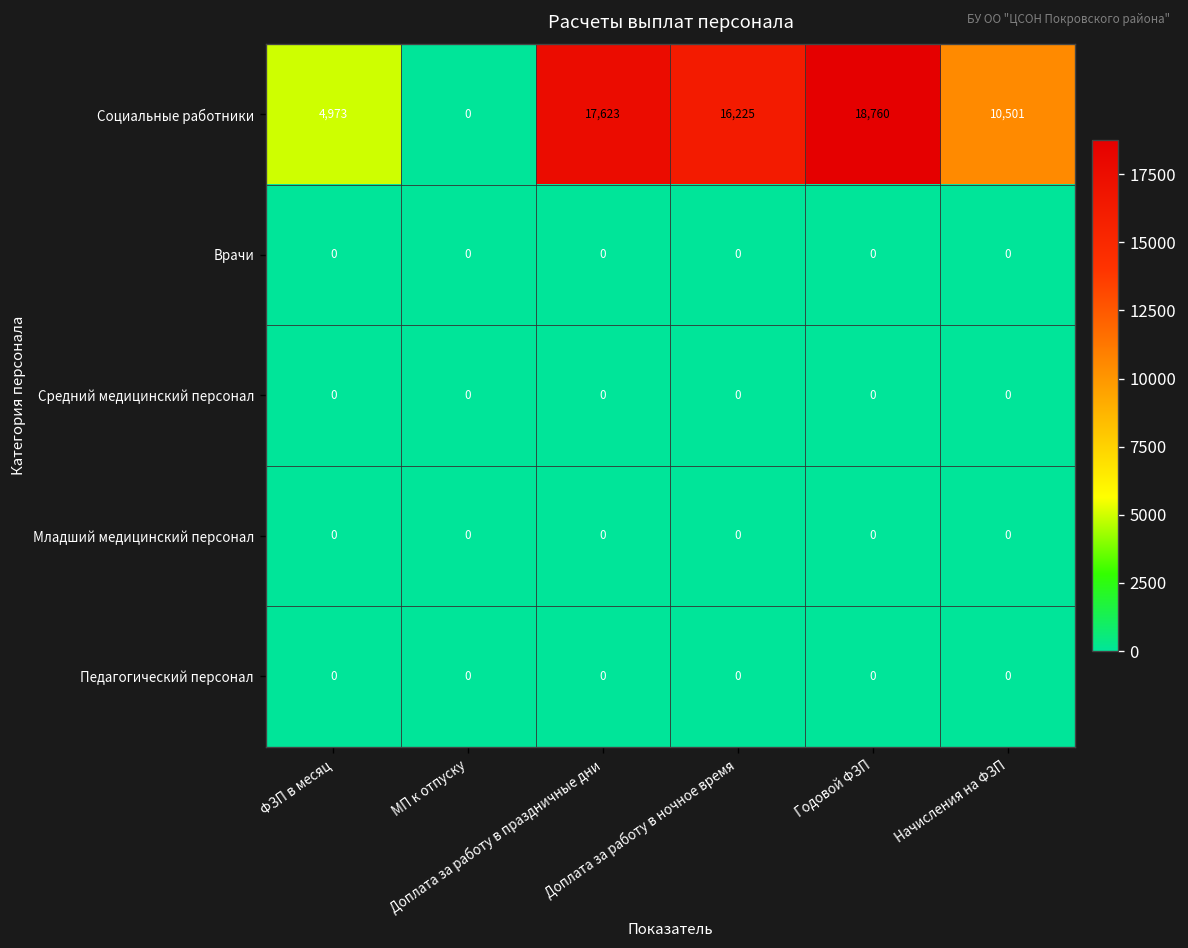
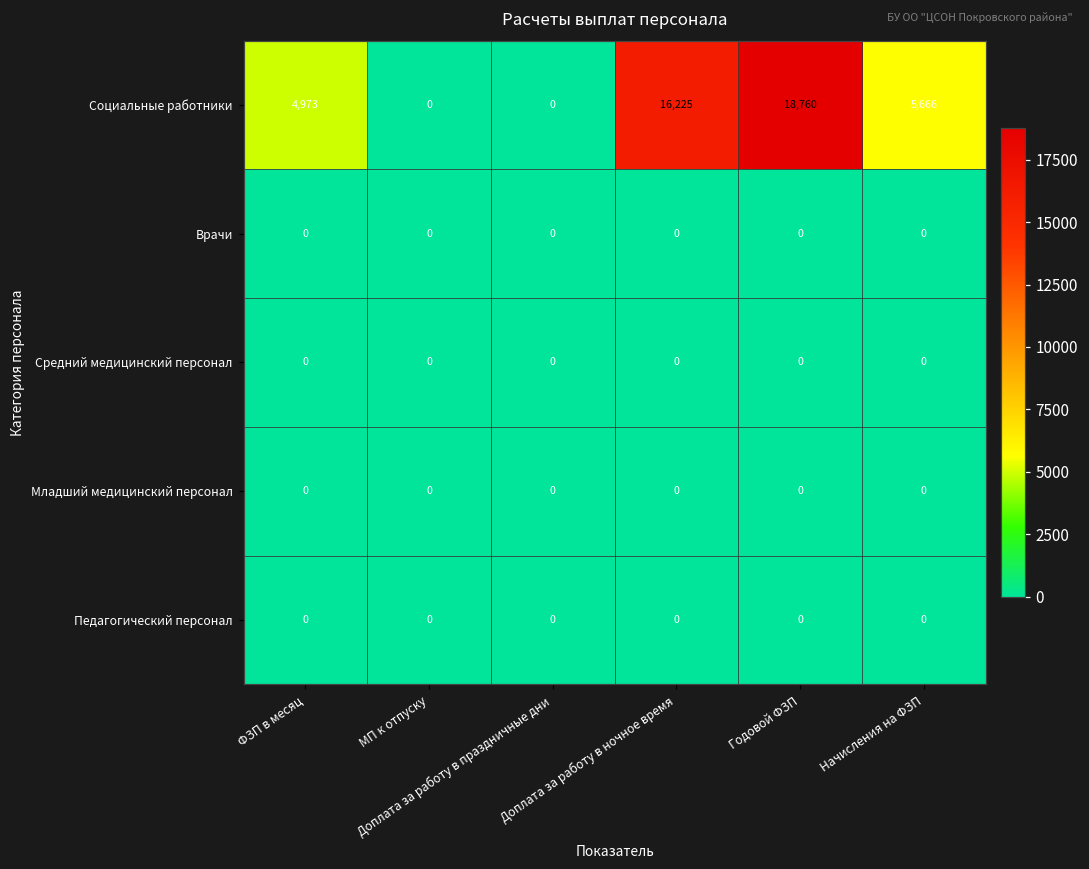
Социальные работники, Доплата за работу в праздничные дни: 17,623 -> 0
Социальные работники, Начисления на ФЗП: 10,501 -> 5,666
